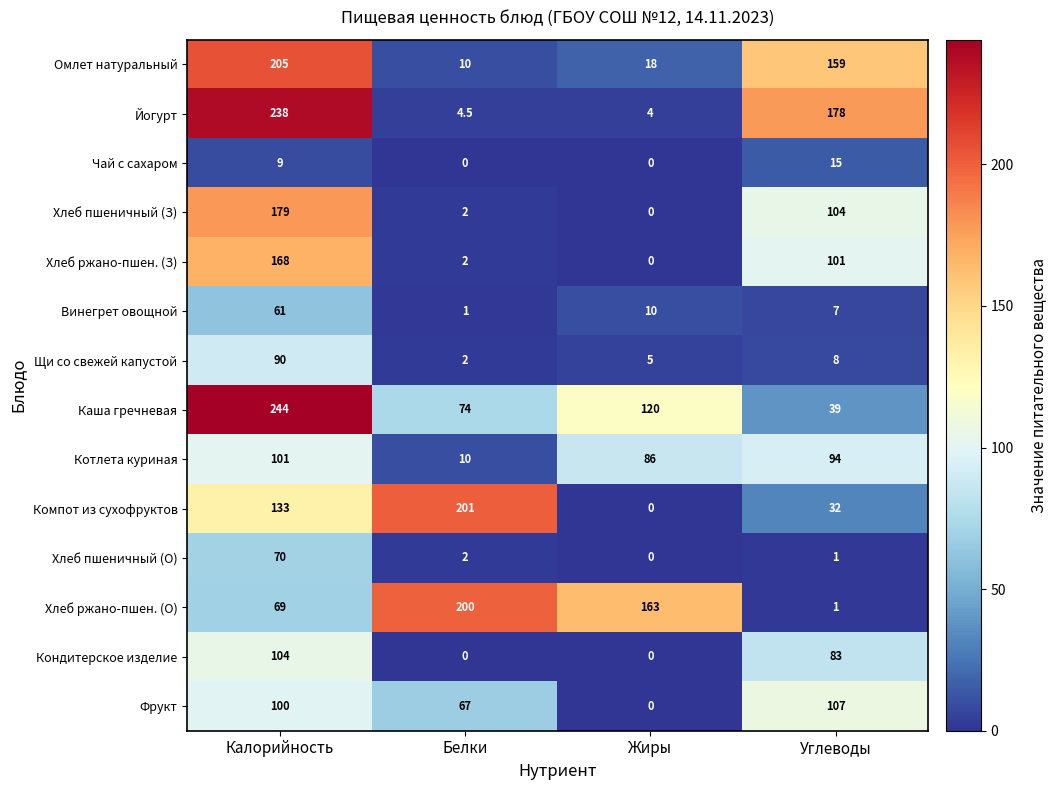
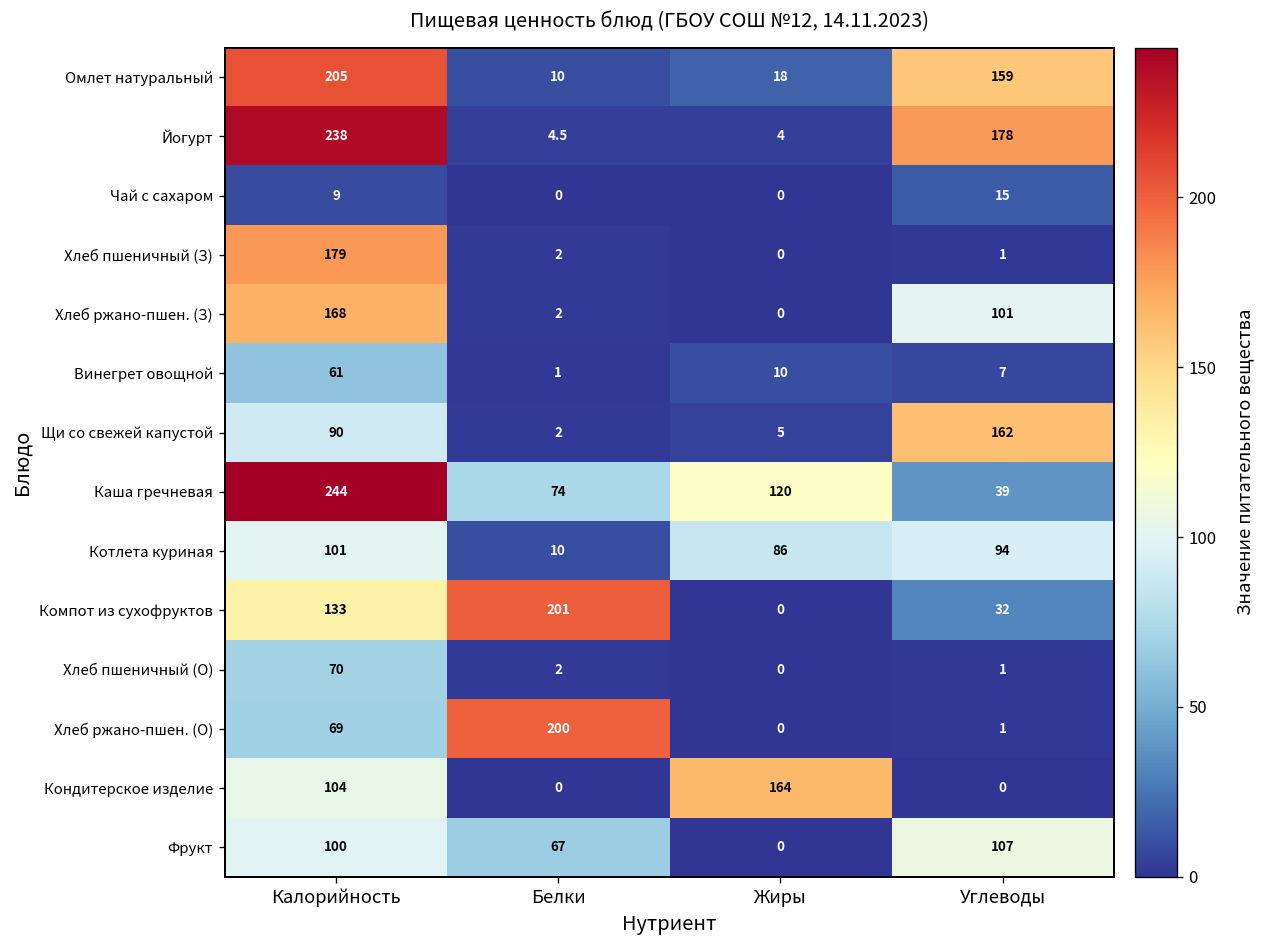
Хлеб пшеничный (З), Углеводы: 104 -> 1
Щи со свежей капустой, Углеводы: 8 -> 162
Хлеб ржано-пшен. (О), Жиры: 163 -> 0
Кондитерское изделие, Жиры: 0 -> 164
Кондитерское изделие, Углеводы: 83 -> 0
